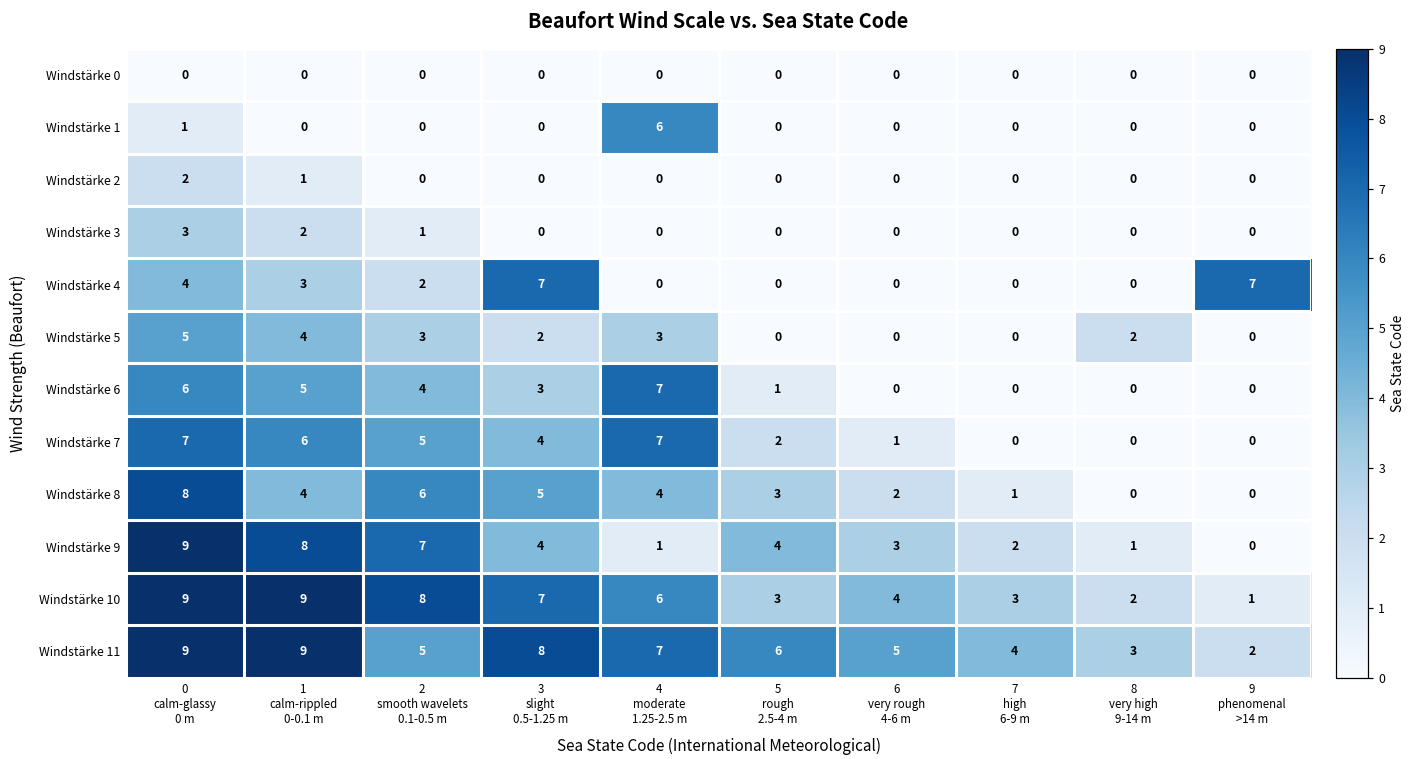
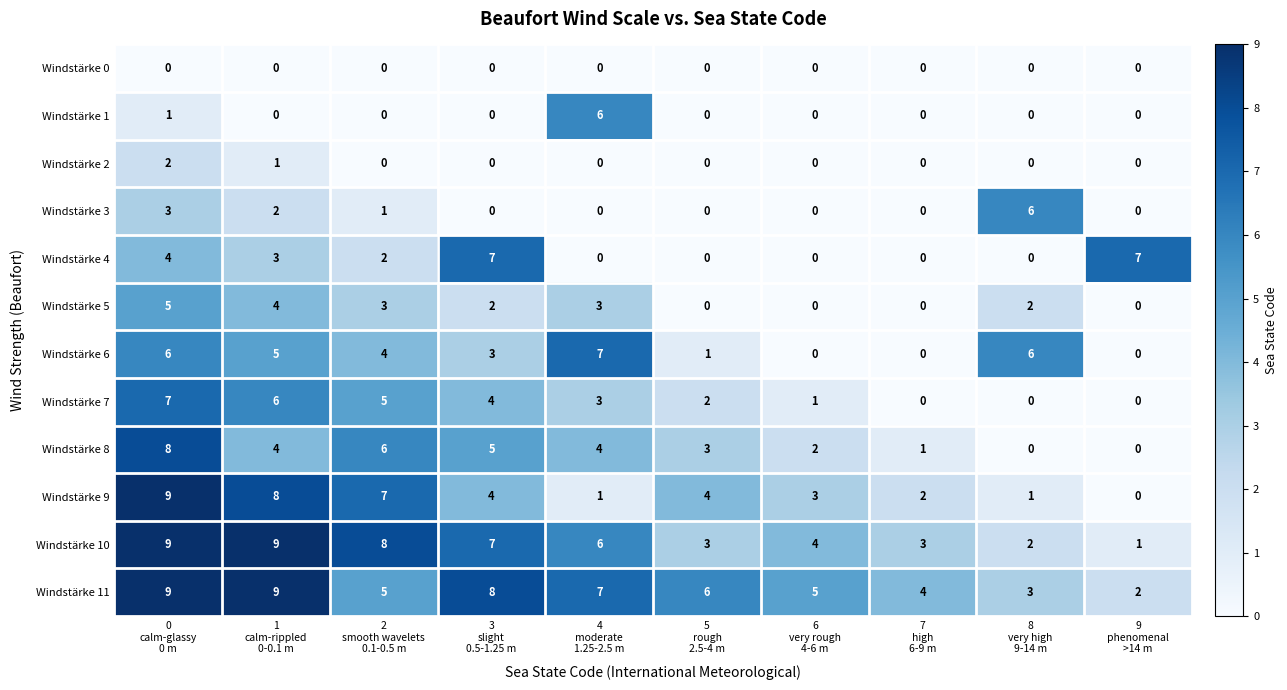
Windstärke 3, 8 very high 9-14 m: 0 -> 6
Windstärke 6, 8 very high 9-14 m: 0 -> 6
Windstärke 7, 4 moderate 1.25-2.5 m: 7 -> 3
